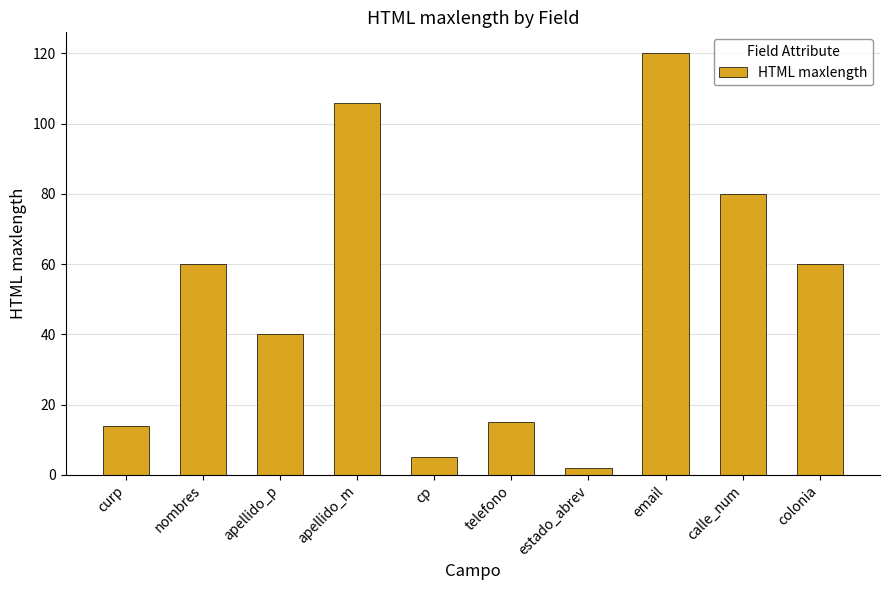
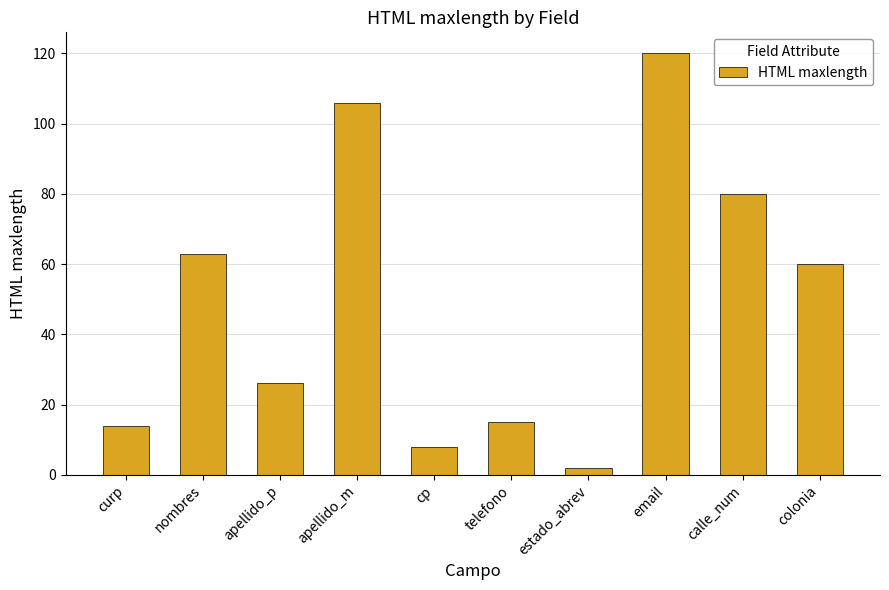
nombres: 60 -> 63
apellido_p: 40 -> 26
cp: 5 -> 8
